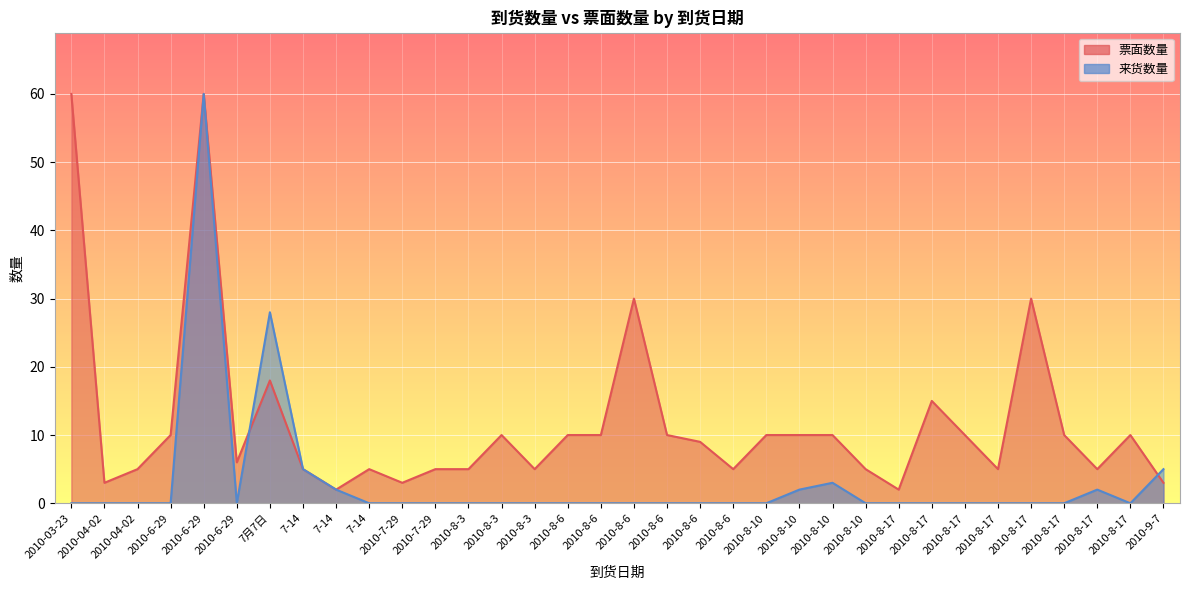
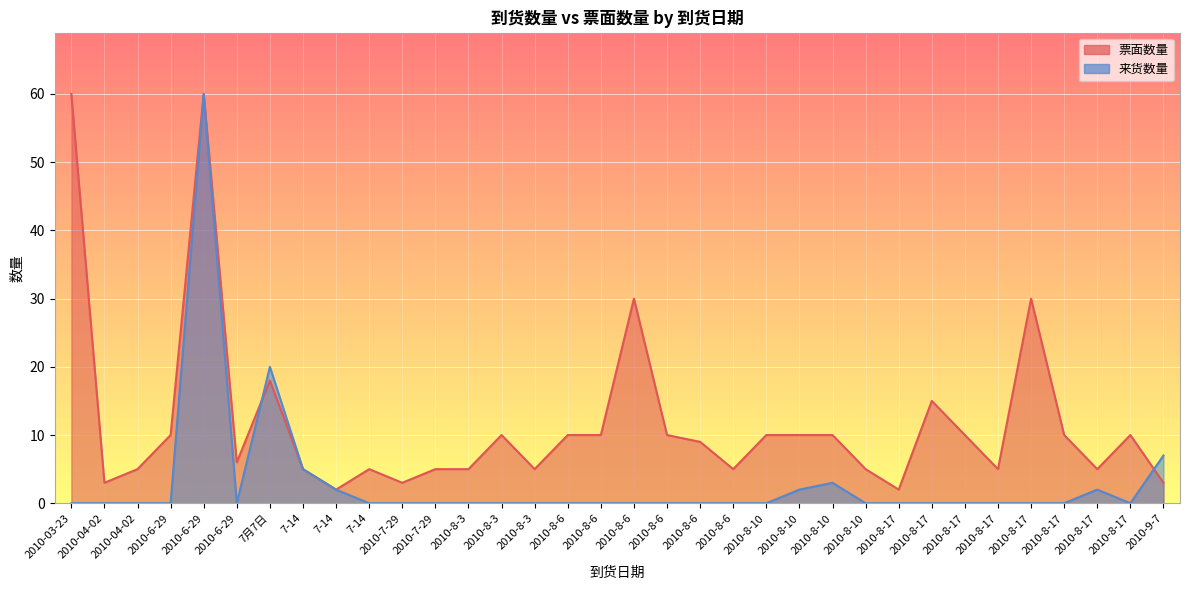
来货数量, 7月7日: 28 -> 20
来货数量, 2010-9-7: 5 -> 7
